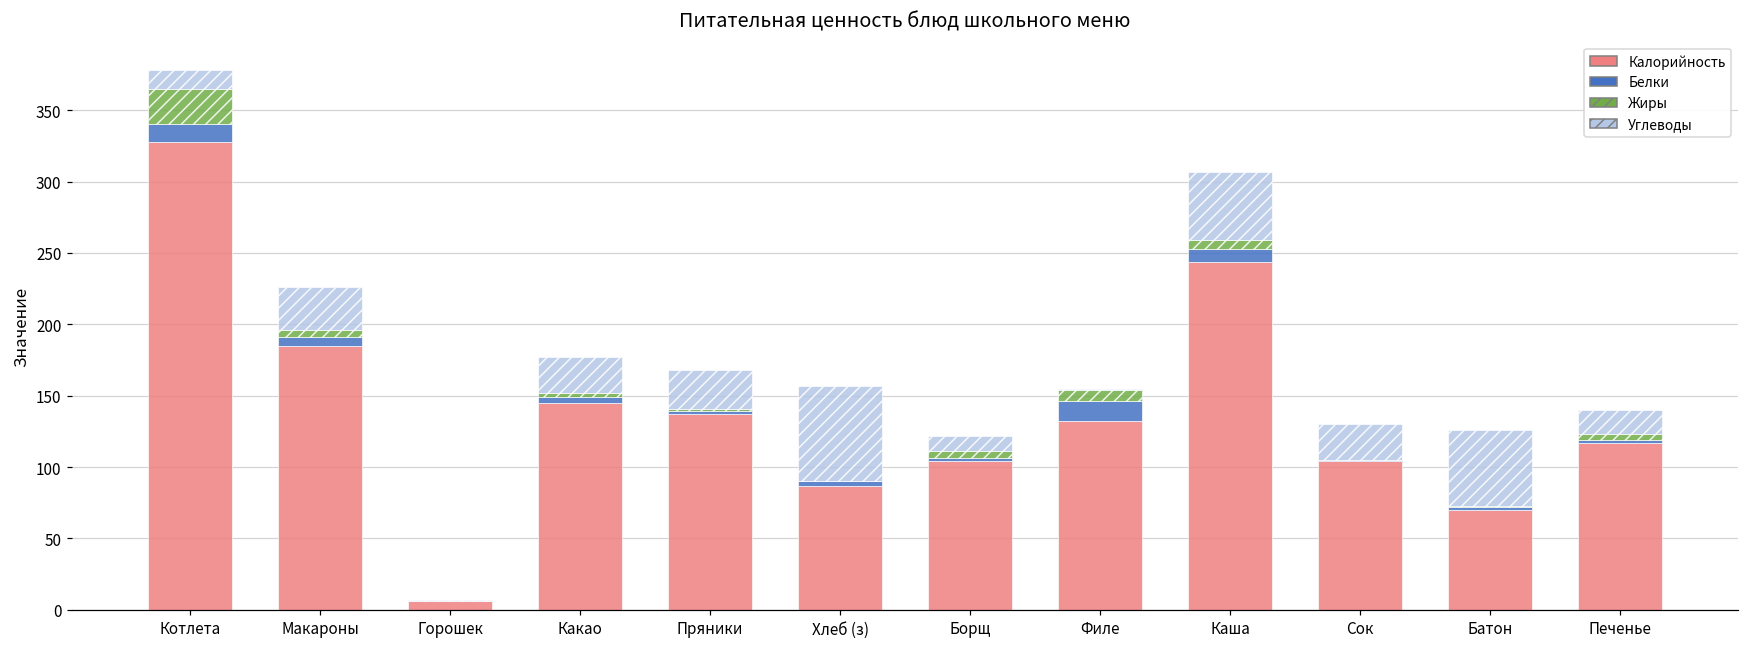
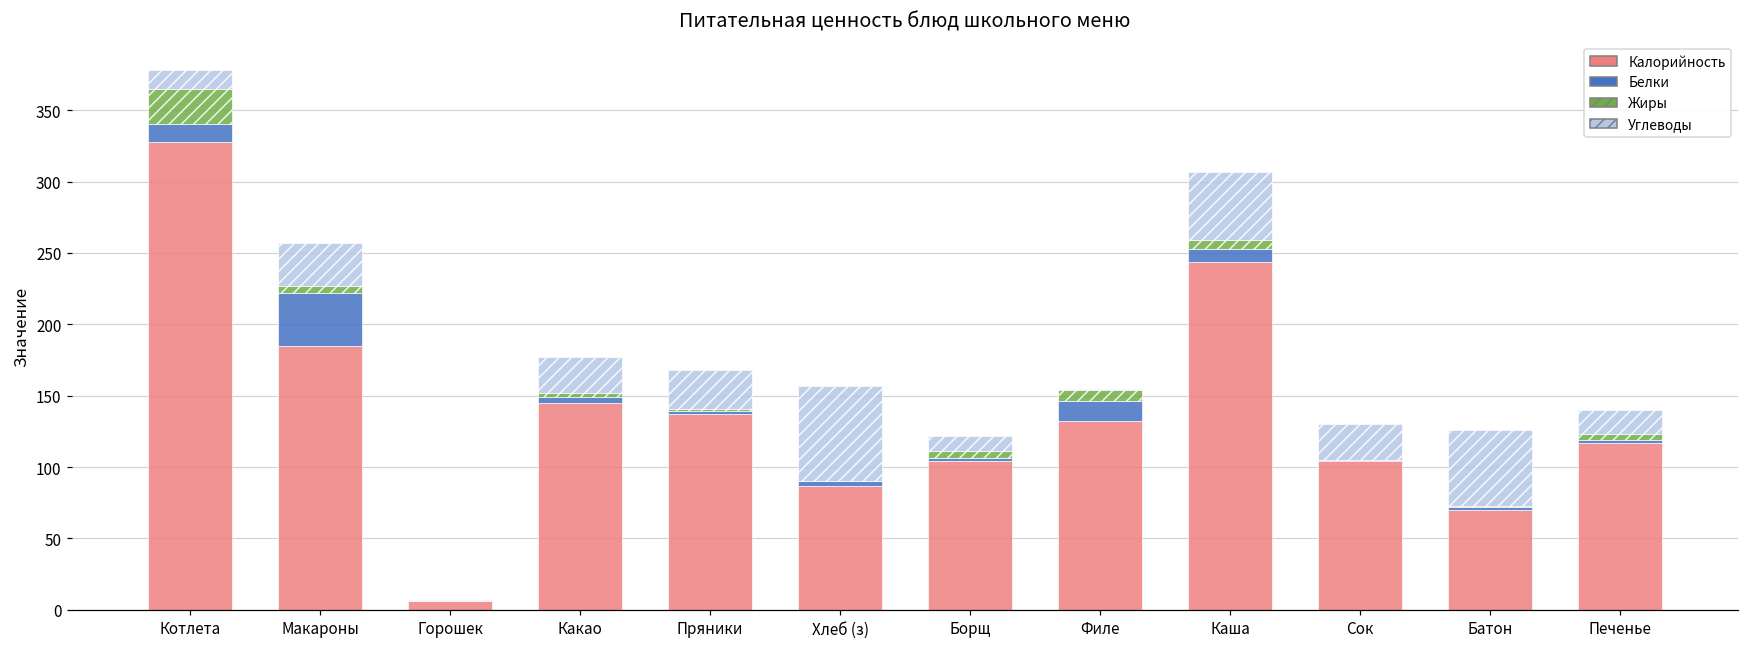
Белки, Макароны: 6 -> 37
